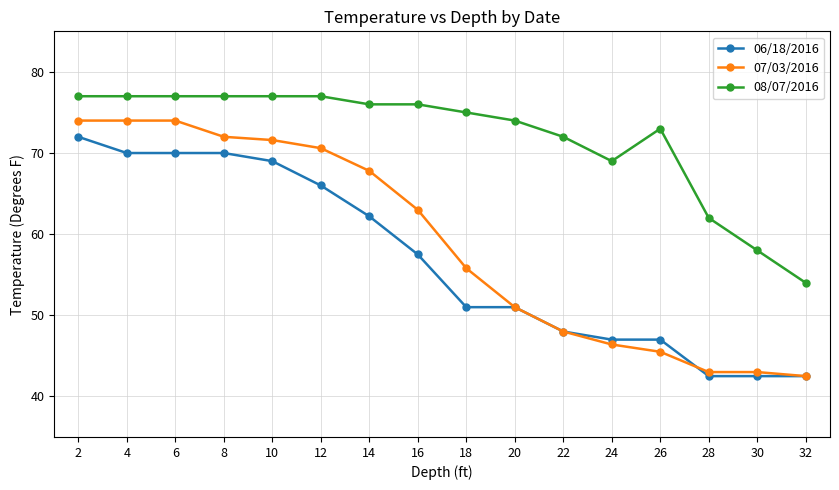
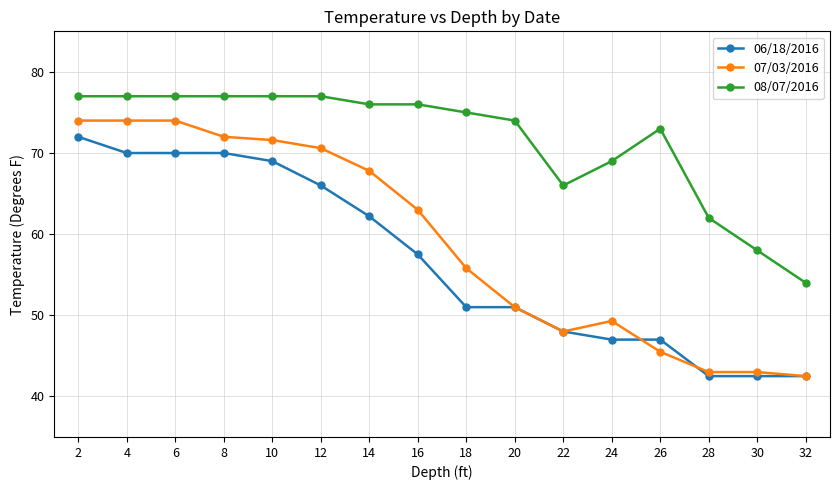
08/07/2016, 22: 72 -> 66
07/03/2016, 24: 46 -> 49
